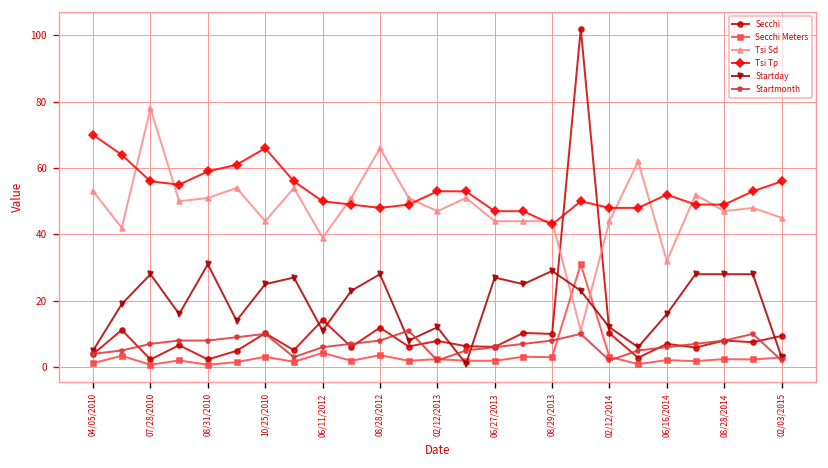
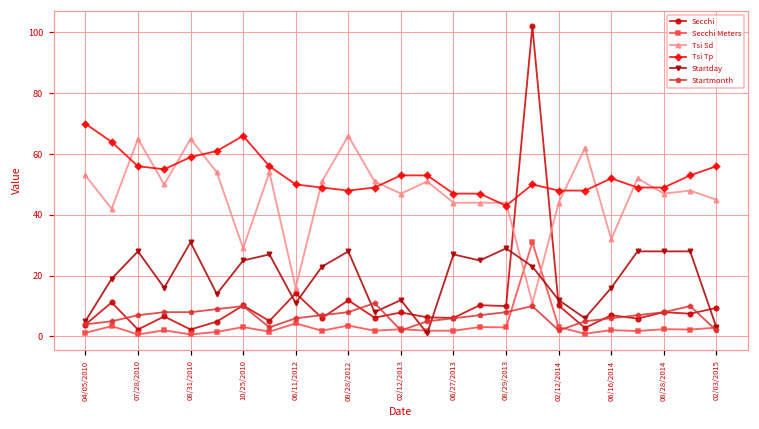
Tsi Sd, 07/28/2010: 78 -> 65
Tsi Sd, 08/31/2010: 51 -> 65
Tsi Sd, 10/25/2010: 44 -> 29
Tsi Sd, 06/11/2012: 39 -> 16
